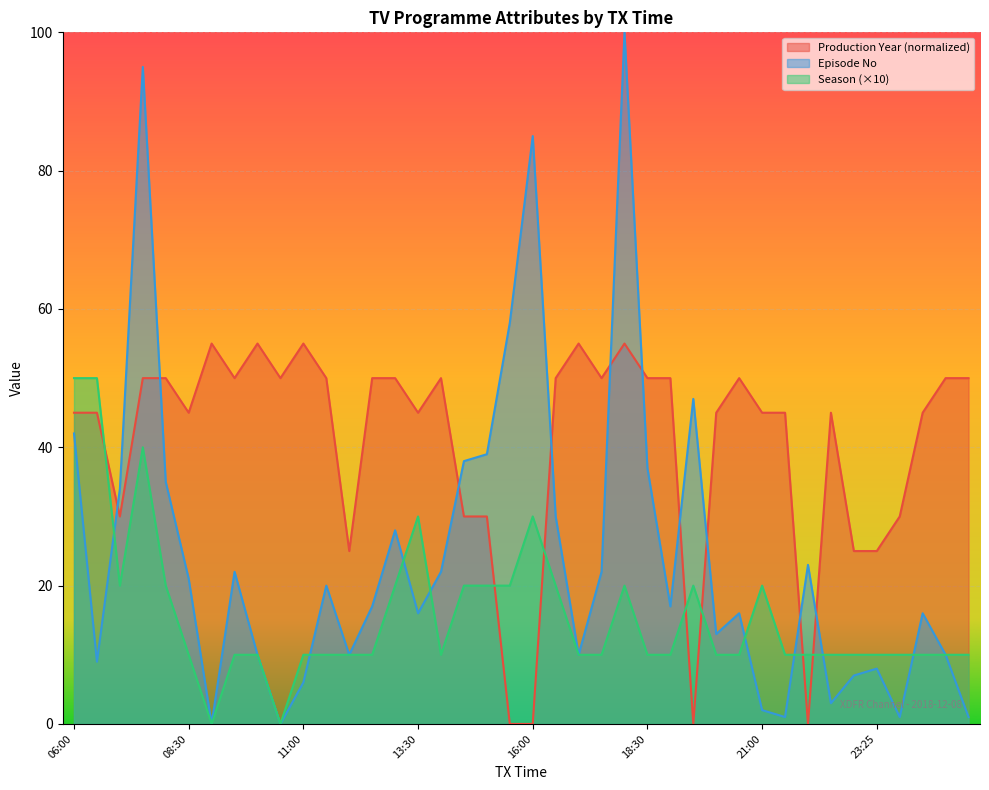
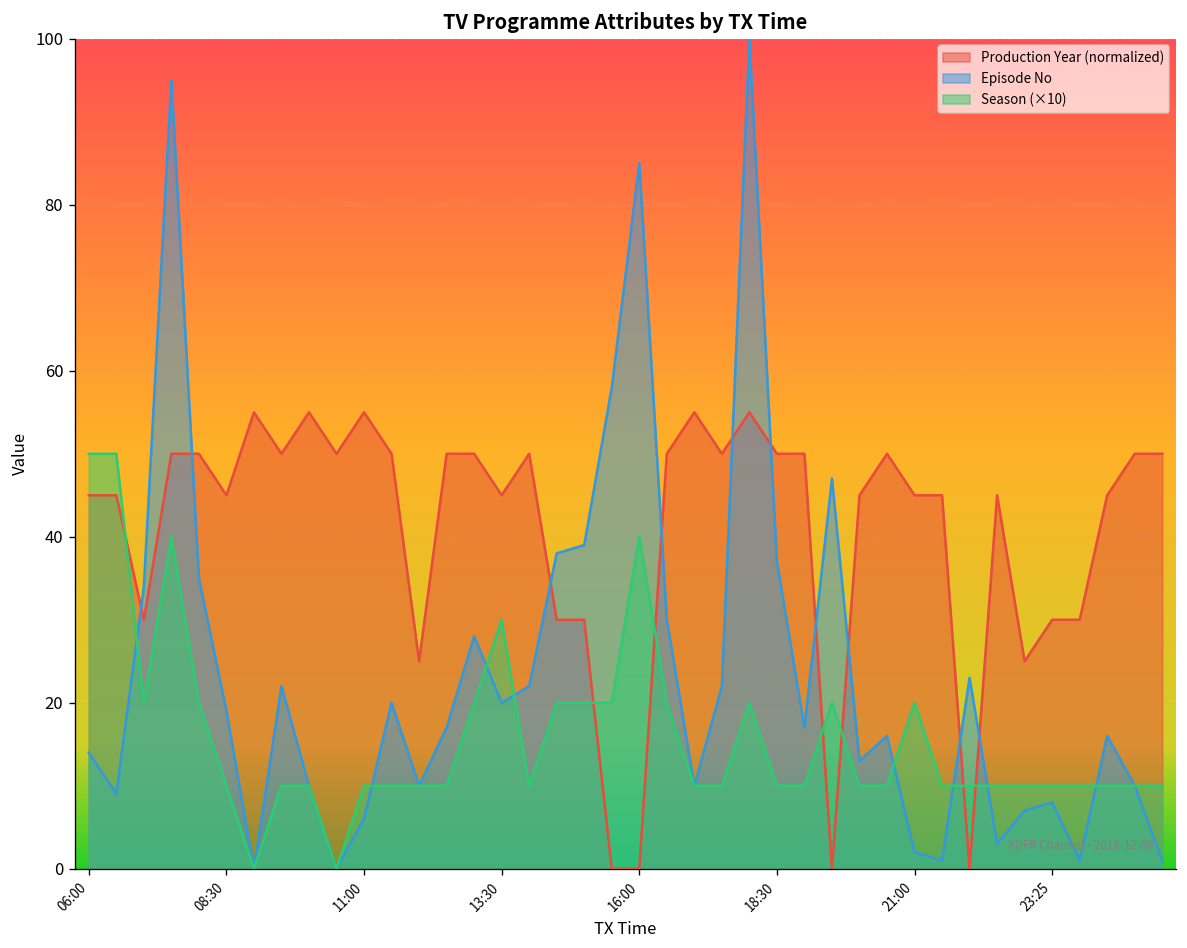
Episode No, 06:00: 42 -> 14
Episode No, 08:30: 21 -> 19
Episode No, 13:30: 16 -> 20
Season (×10), 16:00: 30 -> 40
Production Year (normalized), 23:25: 25 -> 30
